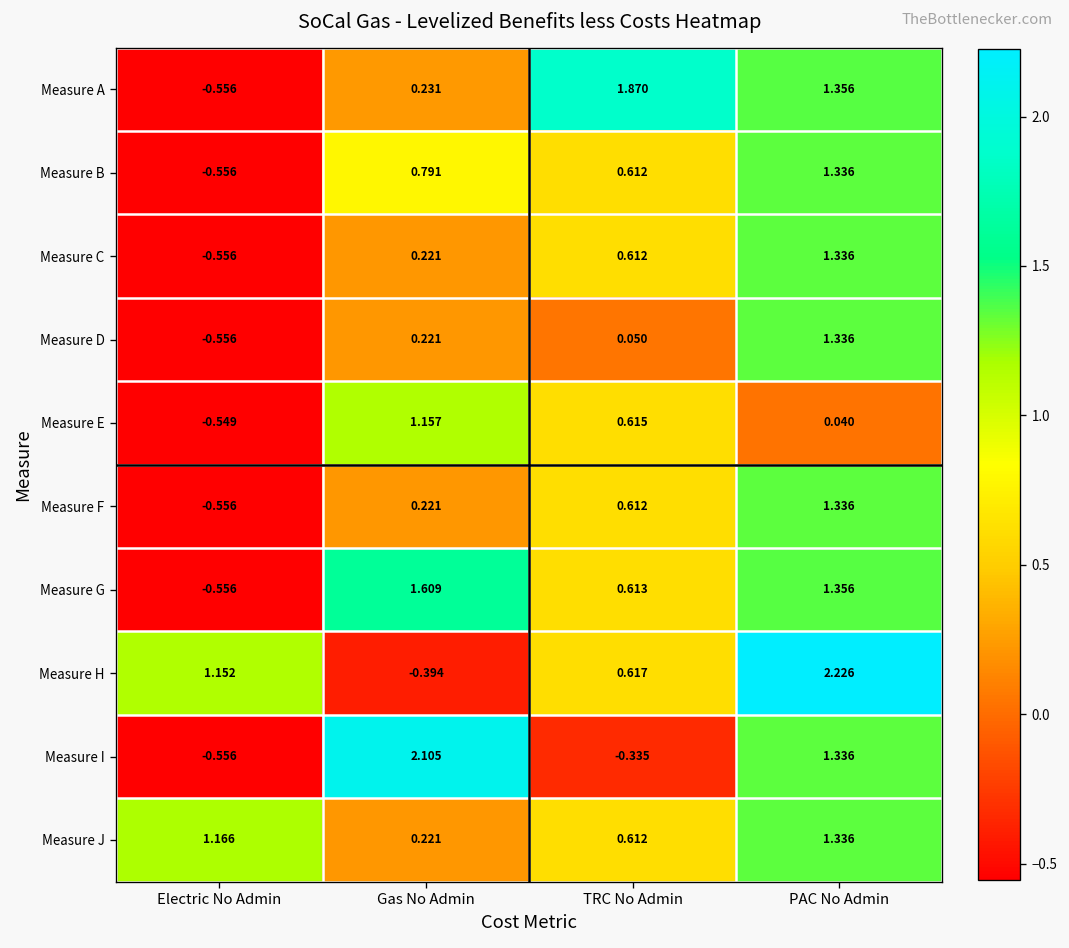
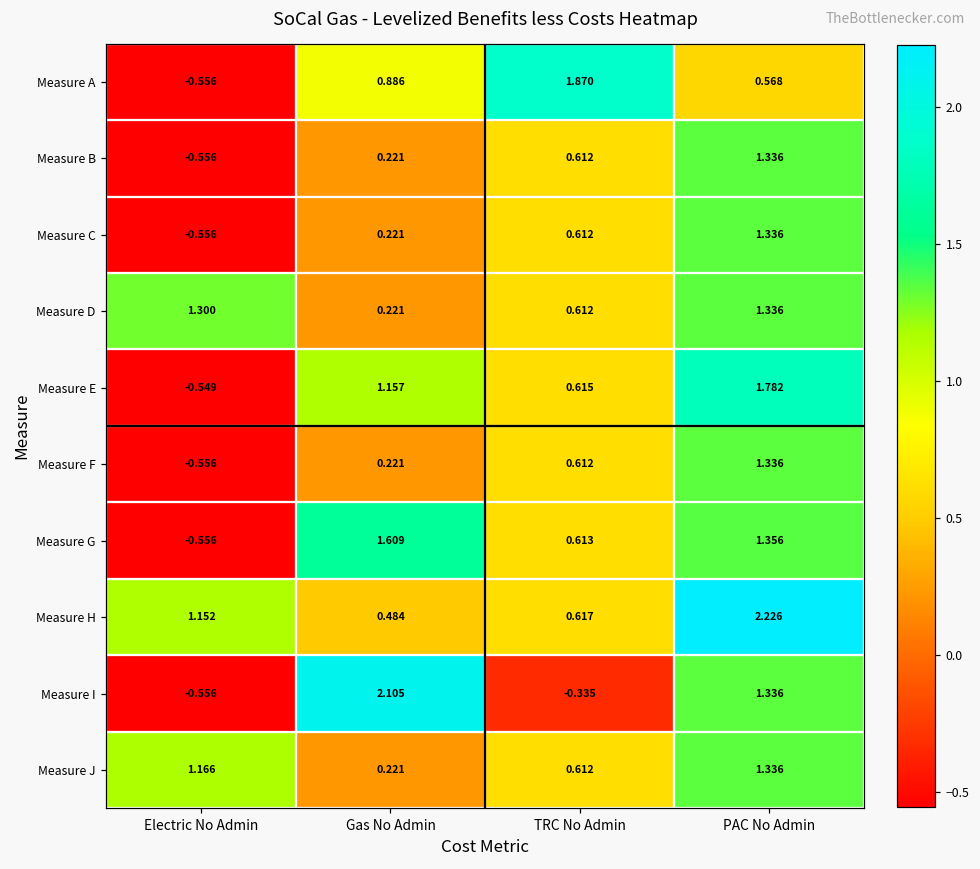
Measure A, Gas No Admin: 0.231 -> 0.886
Measure A, PAC No Admin: 1.356 -> 0.568
Measure B, Gas No Admin: 0.791 -> 0.221
Measure D, Electric No Admin: -0.556 -> 1.300
Measure D, TRC No Admin: 0.050 -> 0.612
Measure E, PAC No Admin: 0.040 -> 1.782
Measure H, Gas No Admin: -0.394 -> 0.484
